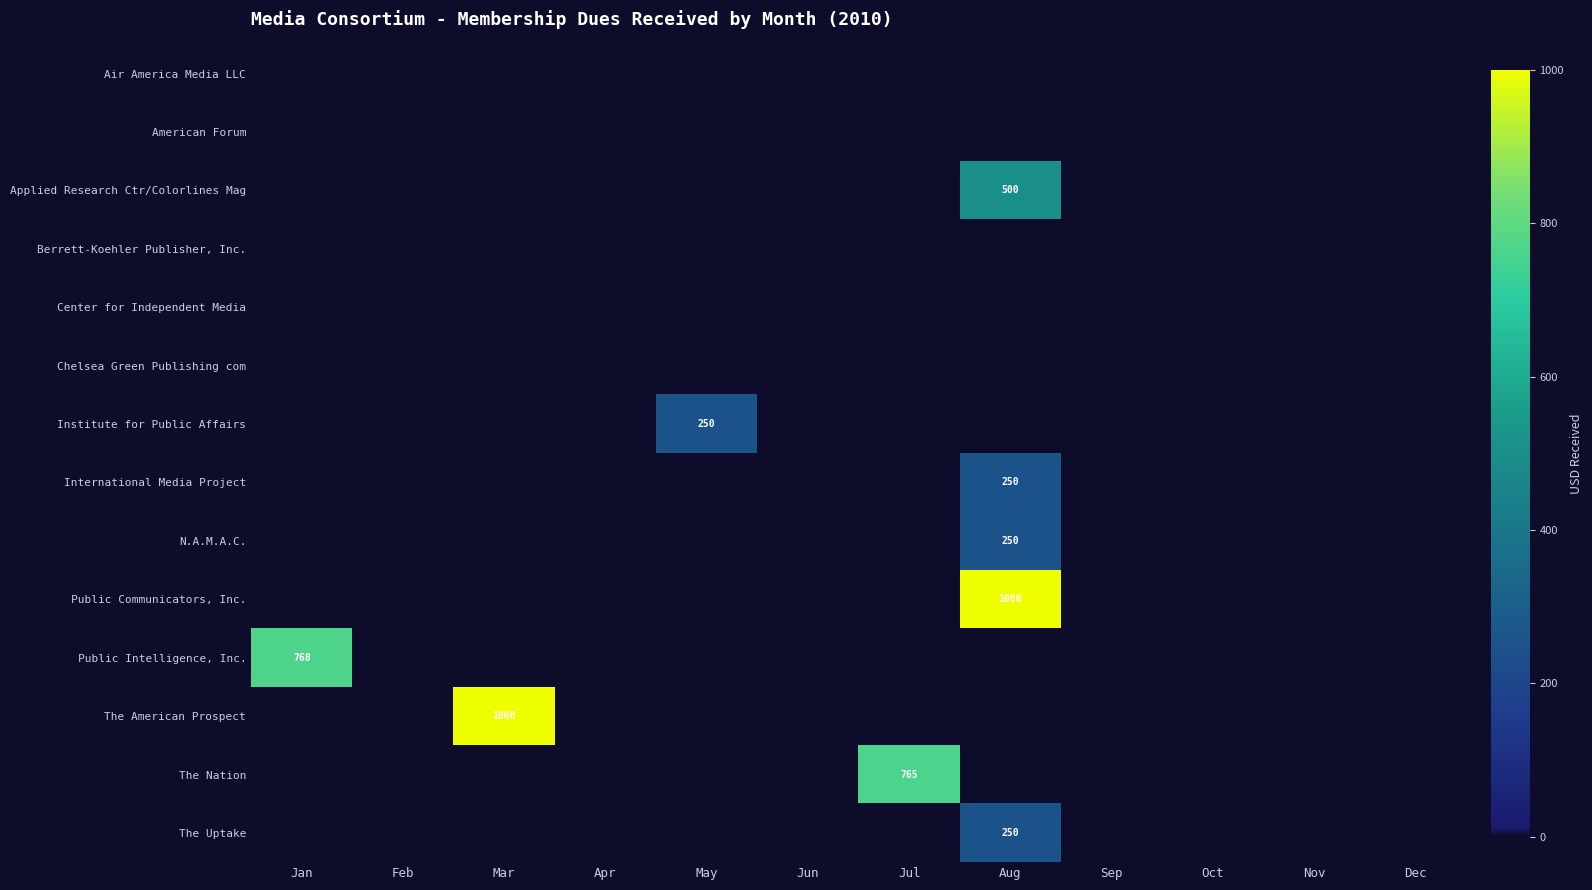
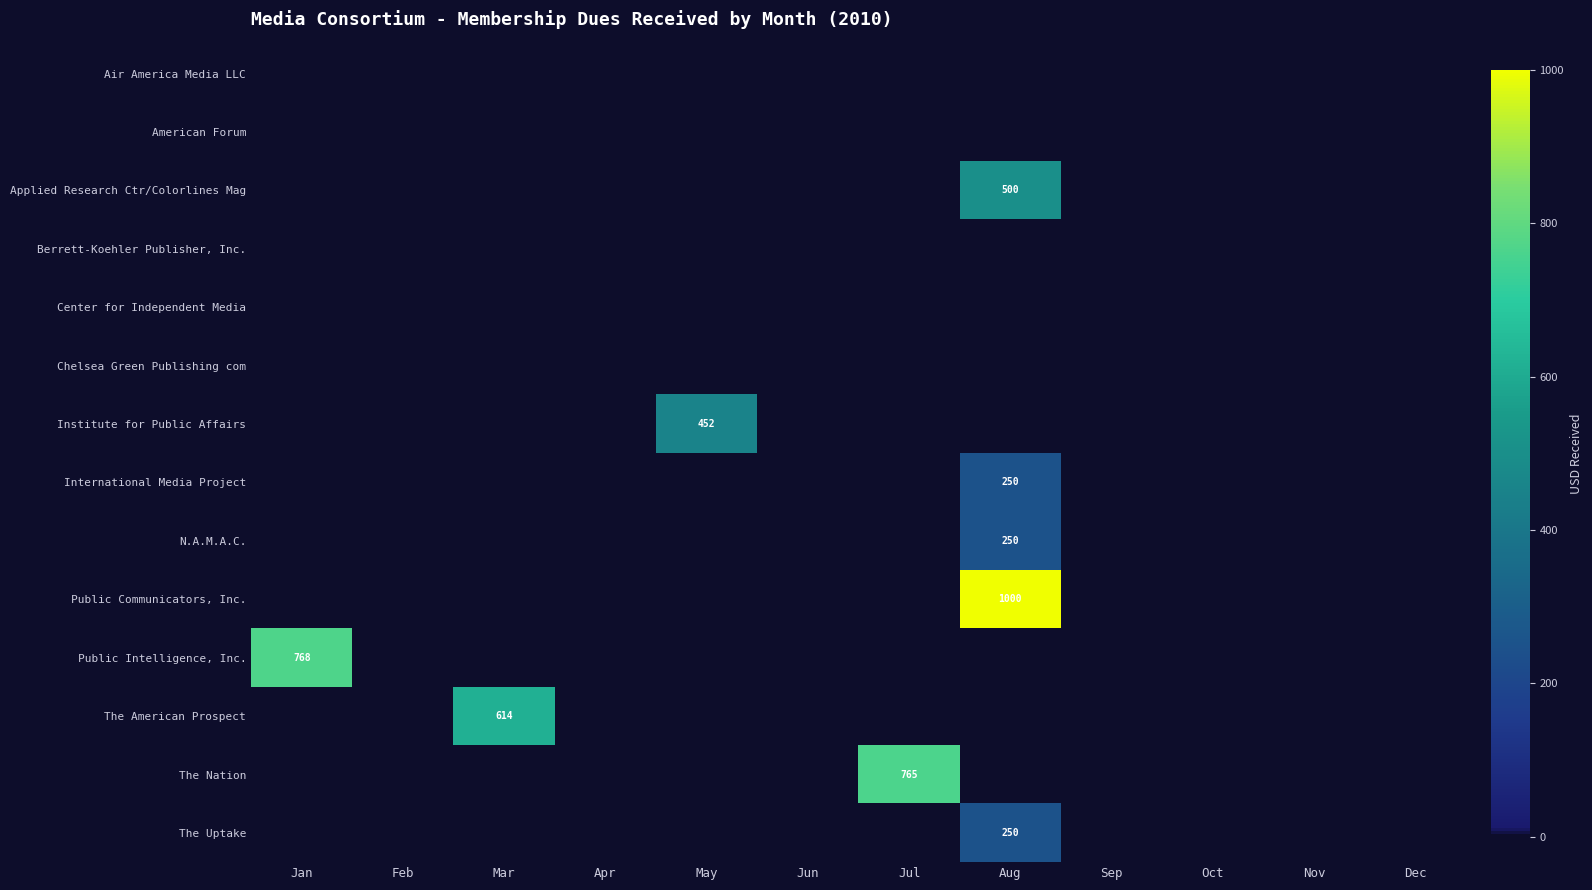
Institute for Public Affairs, May: 250 -> 452
The American Prospect, Mar: 1000 -> 614
